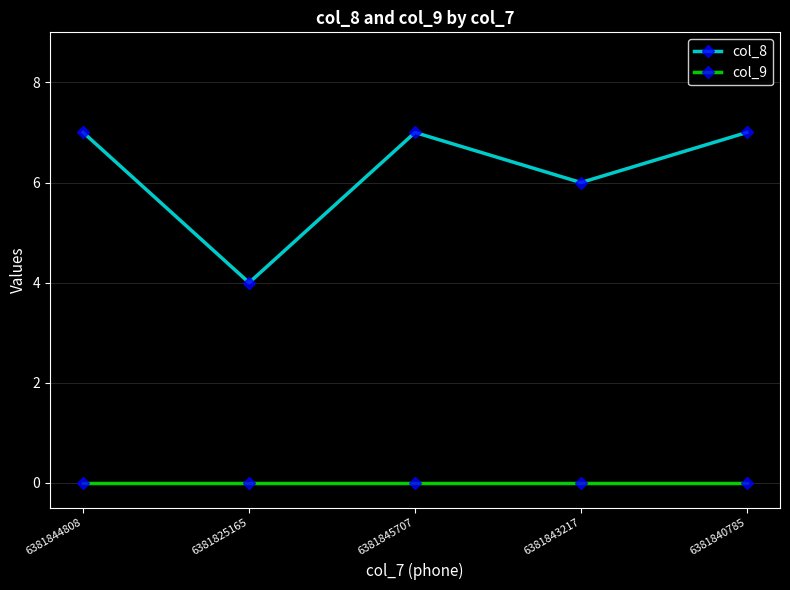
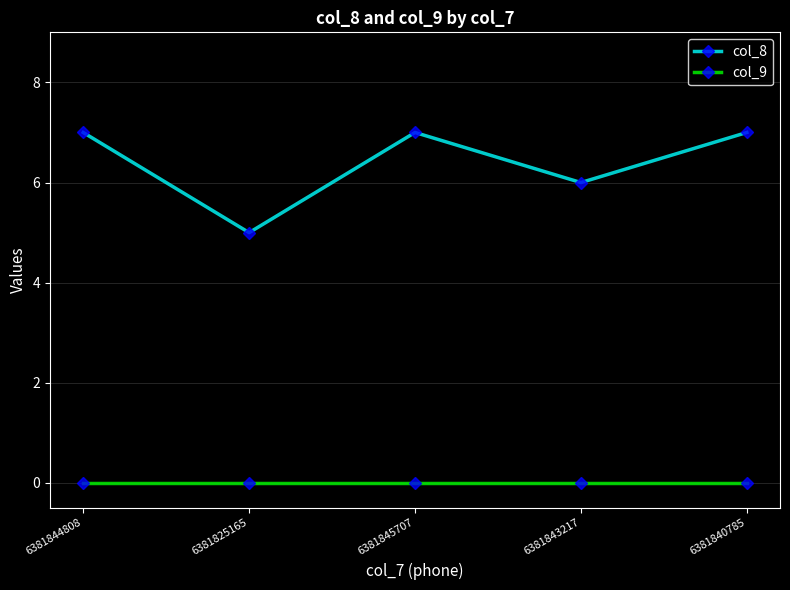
col_8, 6381825165: 4 -> 5
